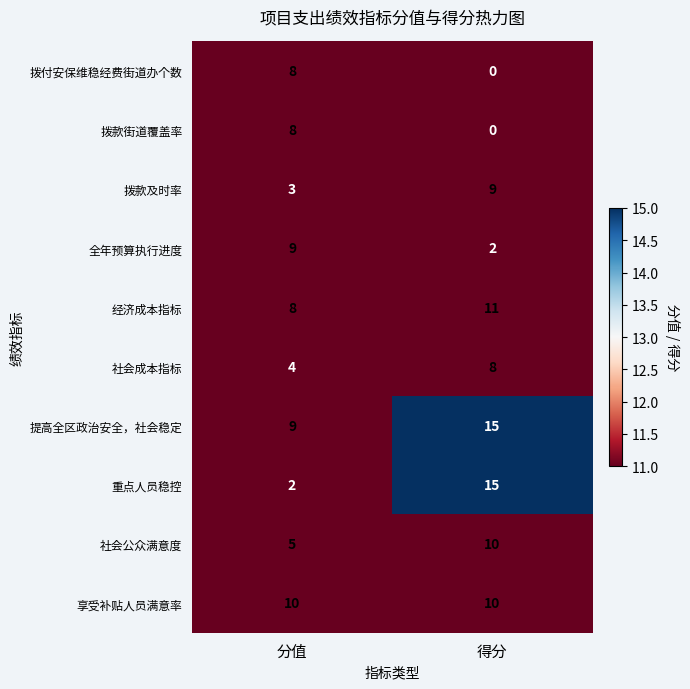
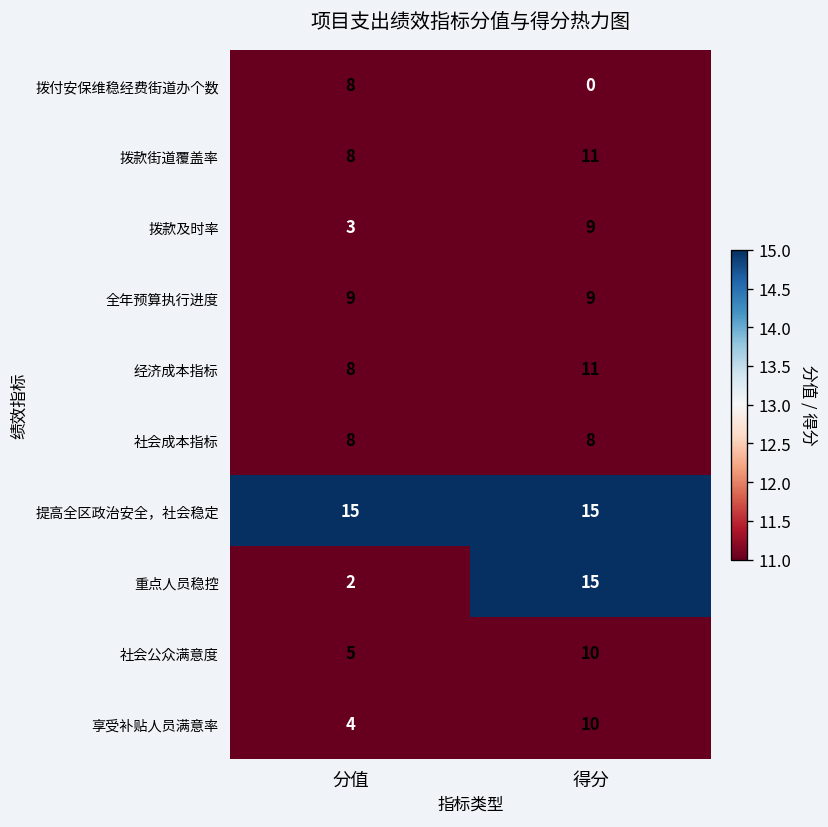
拨款街道覆盖率, 得分: 0 -> 11
全年预算执行进度, 得分: 2 -> 9
社会成本指标, 分值: 4 -> 8
提高全区政治安全，社会稳定, 分值: 9 -> 15
享受补贴人员满意率, 分值: 10 -> 4
